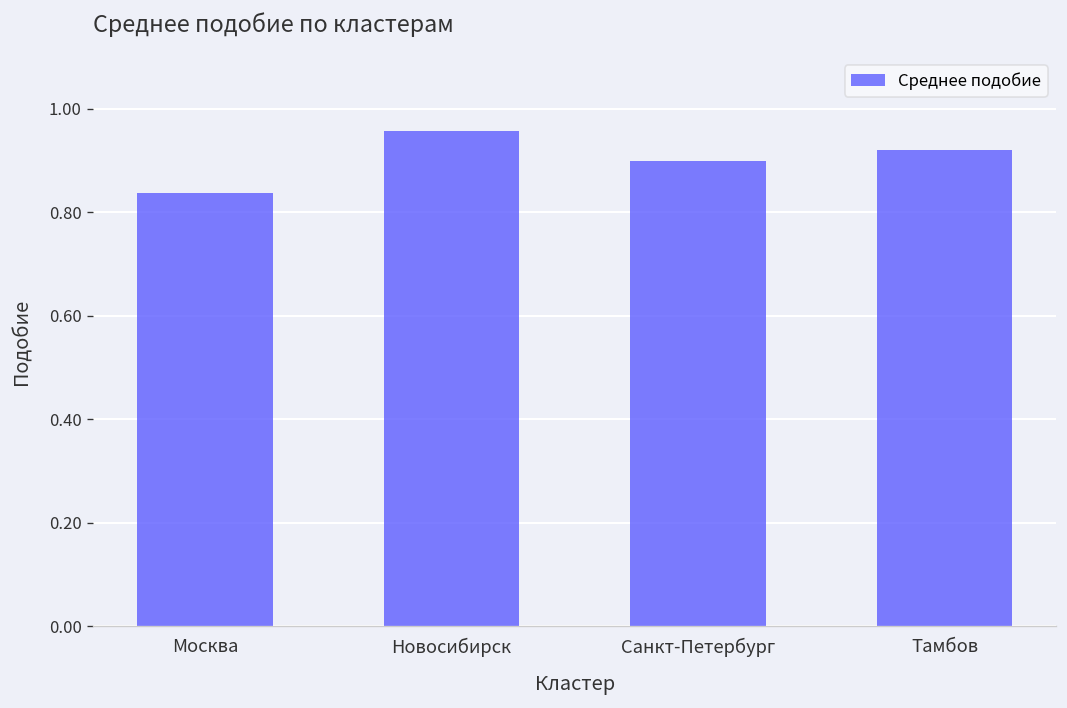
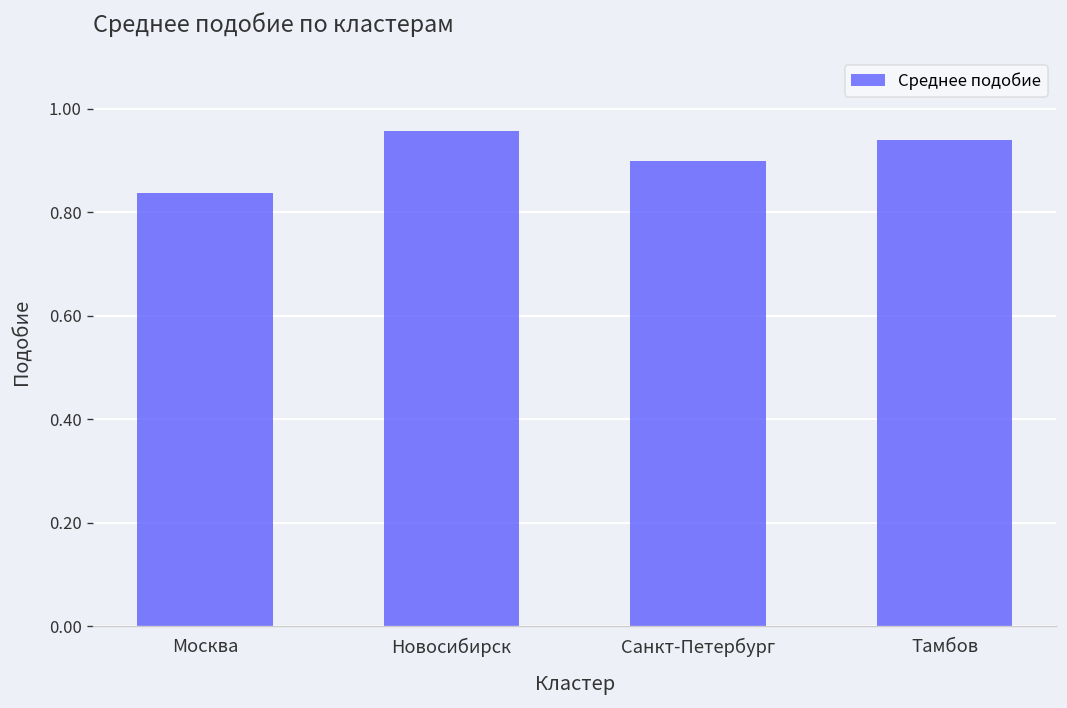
Тамбов: 0.92 -> 0.94
